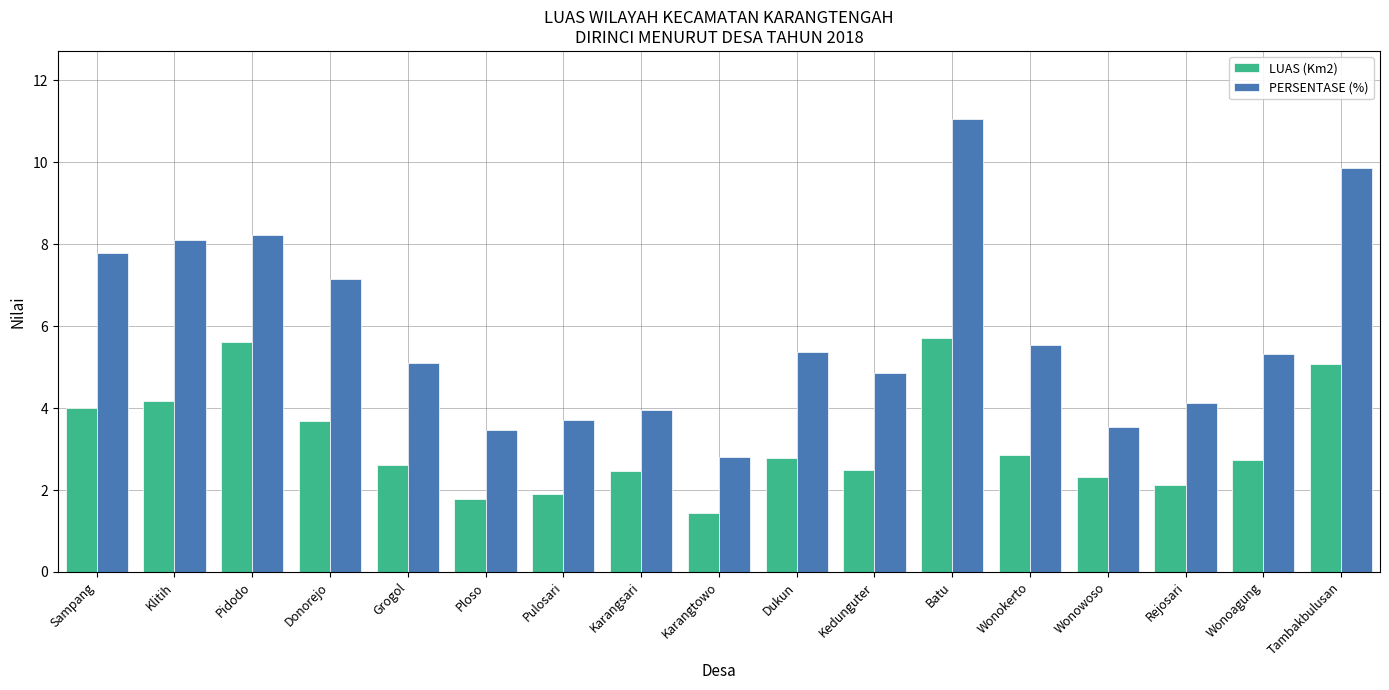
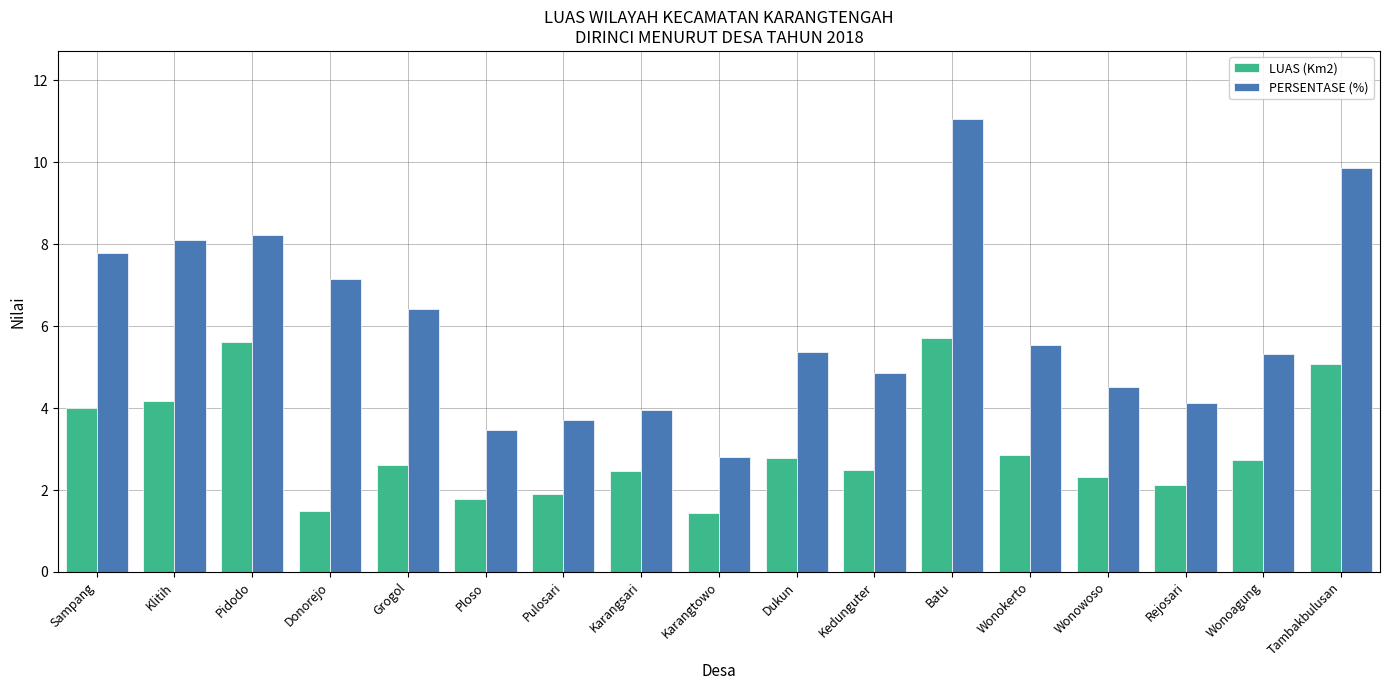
LUAS (Km2), Donorejo: 3.7 -> 1.5
PERSENTASE (%), Grogol: 5.1 -> 6.4
PERSENTASE (%), Wonowoso: 3.6 -> 4.5
